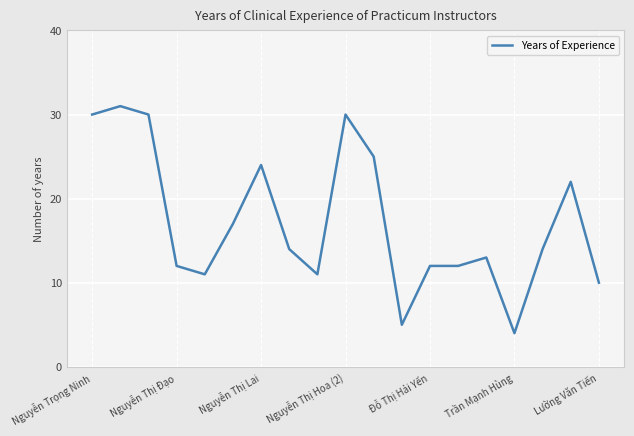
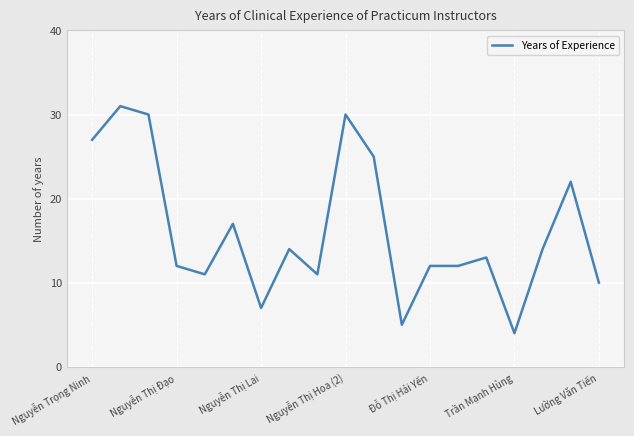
Nguyễn Trọng Ninh: 30 -> 27
Nguyễn Thị Lai: 24 -> 7
